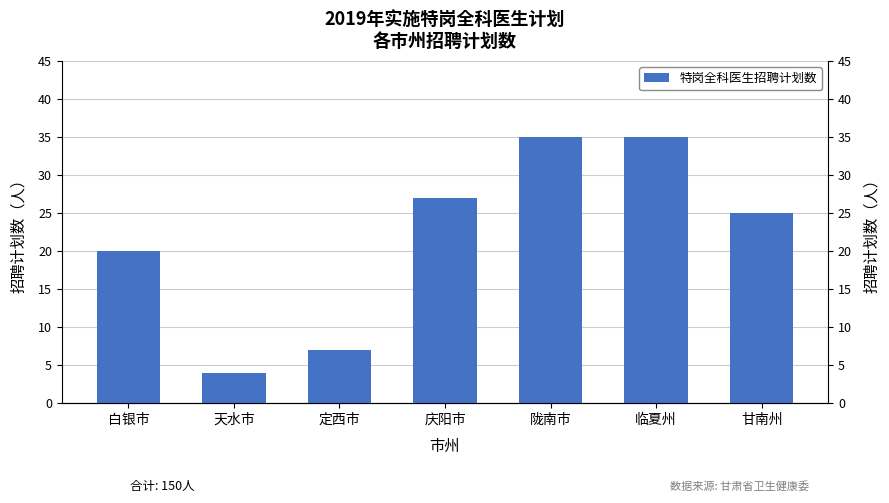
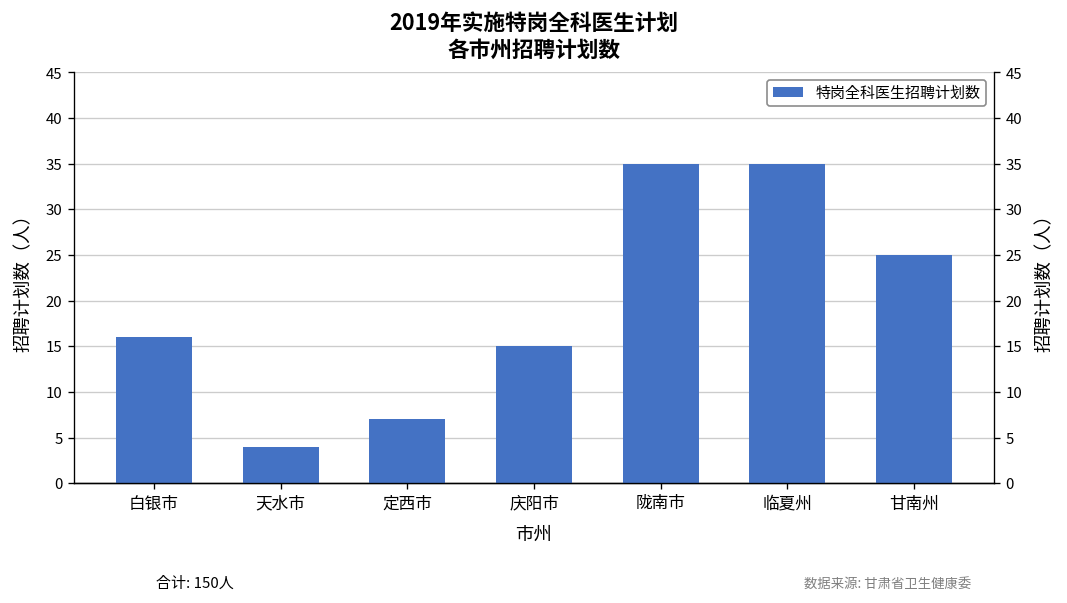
白银市: 20 -> 16
庆阳市: 27 -> 15
